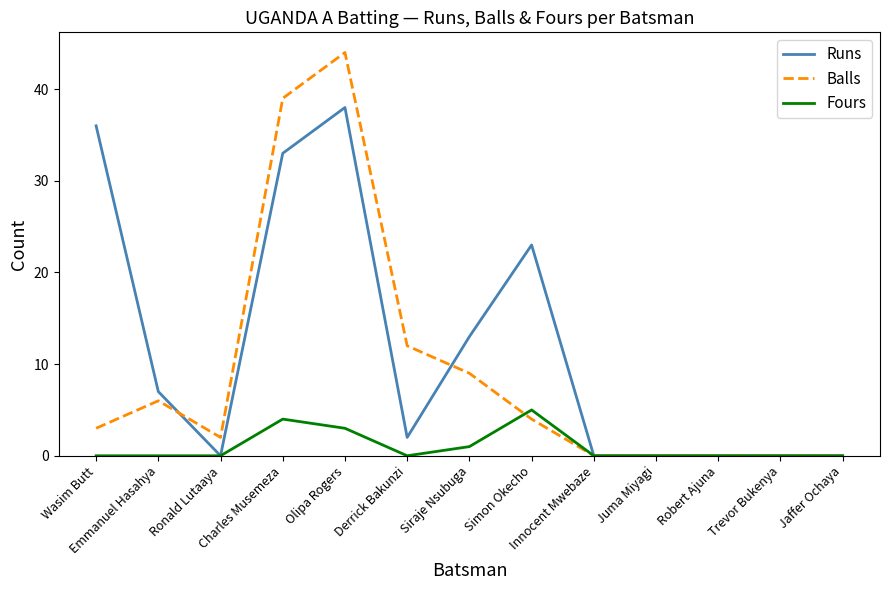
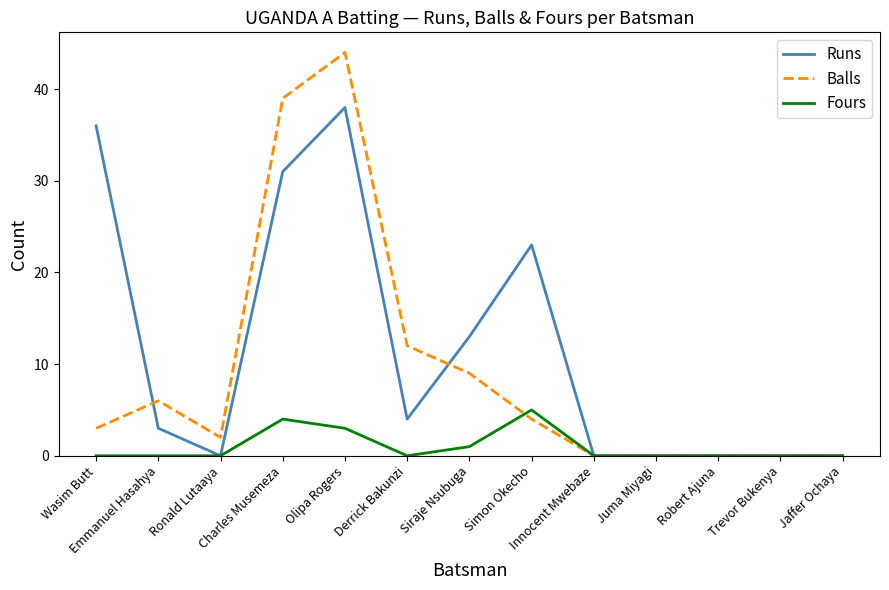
Runs, Emmanuel Hasahya: 7 -> 3
Runs, Charles Musemeza: 33 -> 31
Runs, Derrick Bakunzi: 2 -> 4
